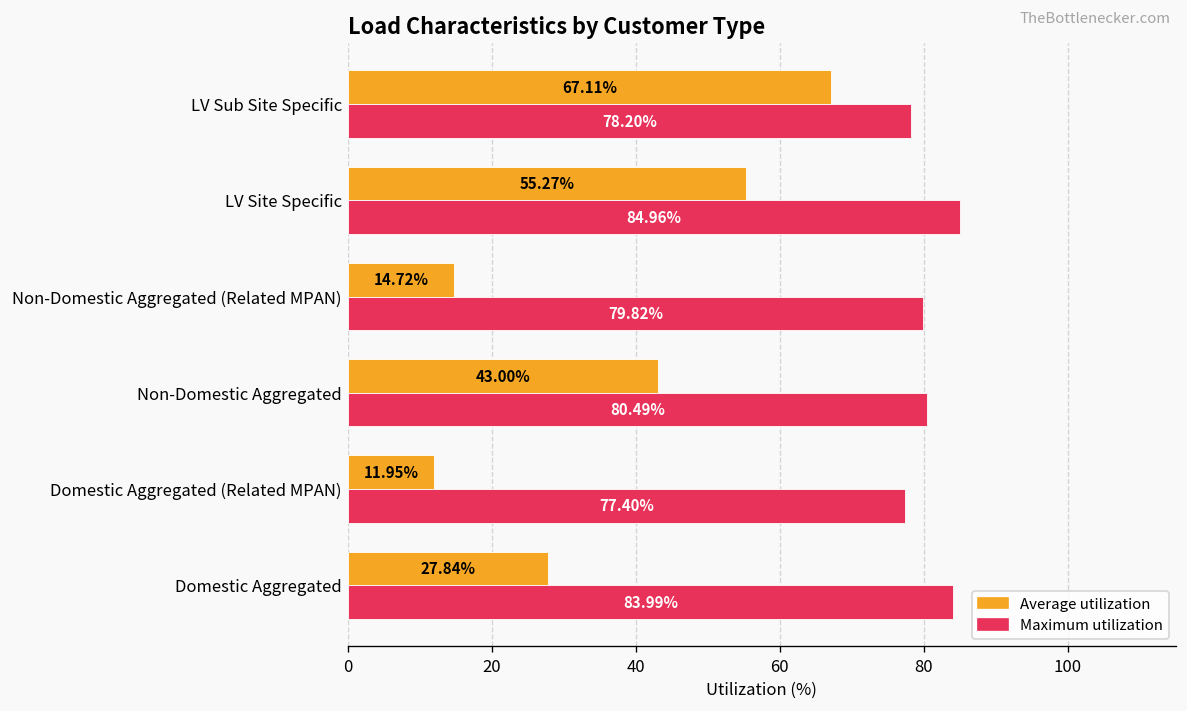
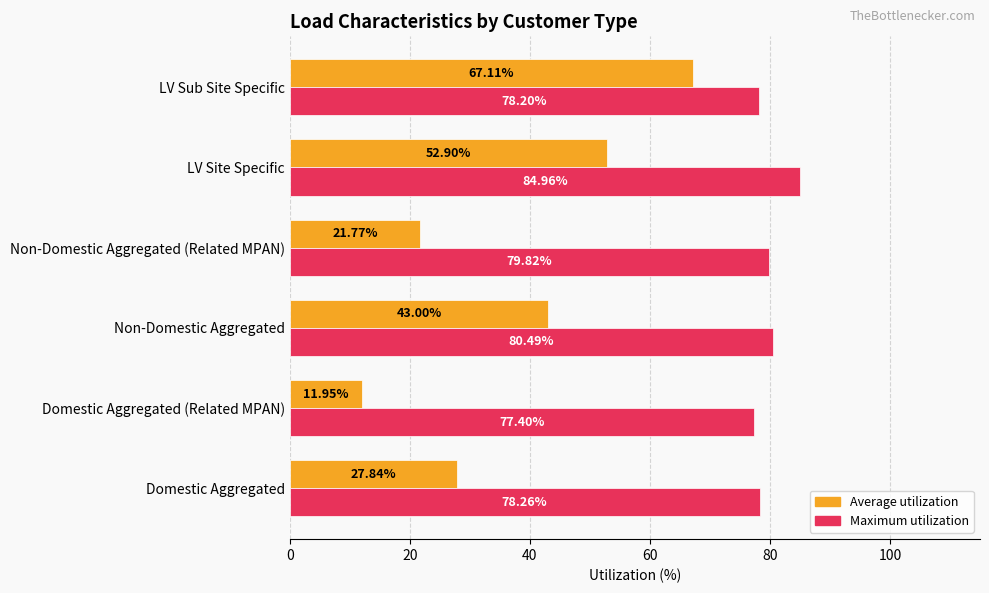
Average utilization, LV Site Specific: 55.27% -> 52.90%
Average utilization, Non-Domestic Aggregated (Related MPAN): 14.72% -> 21.77%
Maximum utilization, Domestic Aggregated: 83.99% -> 78.26%
